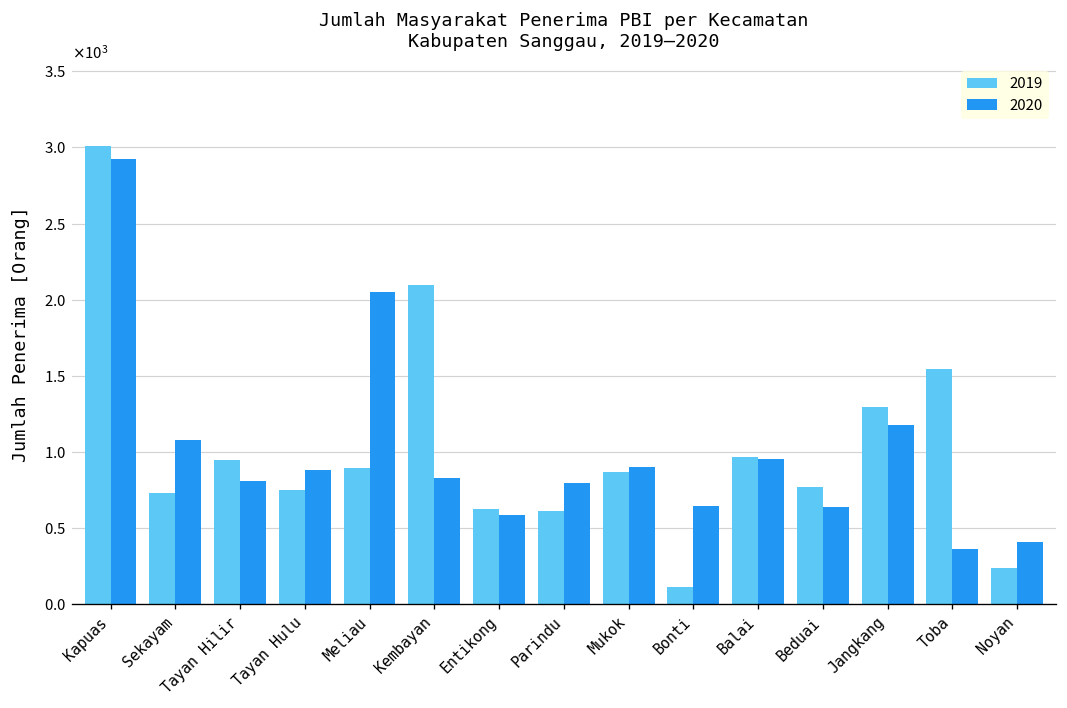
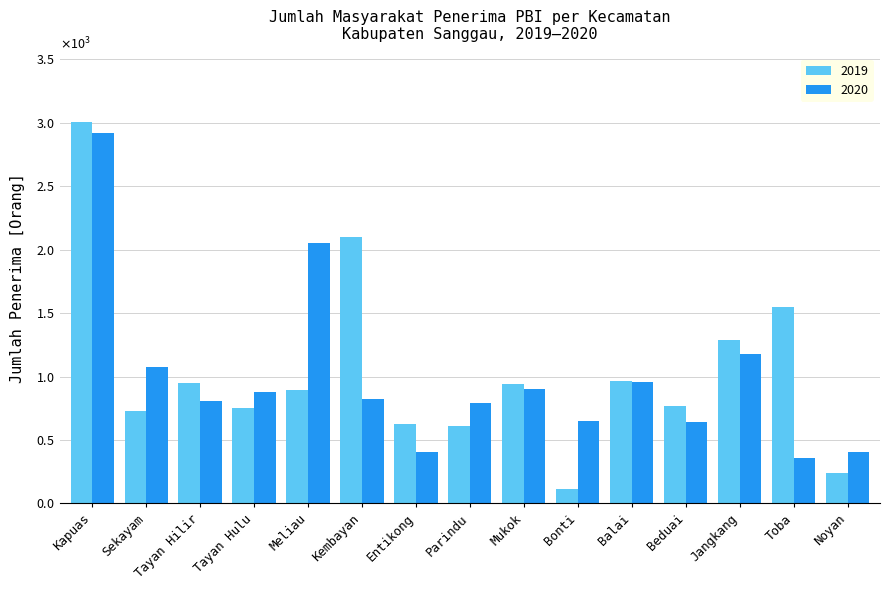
2020, Entikong: 580 -> 410
2019, Mukok: 870 -> 940
